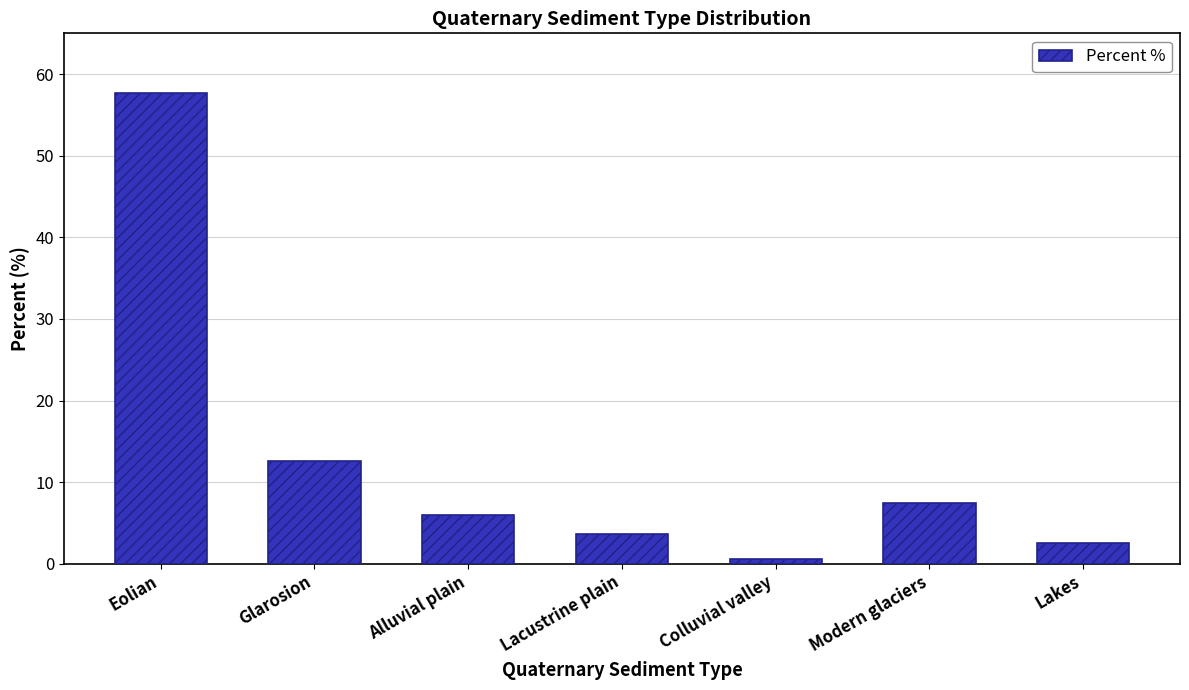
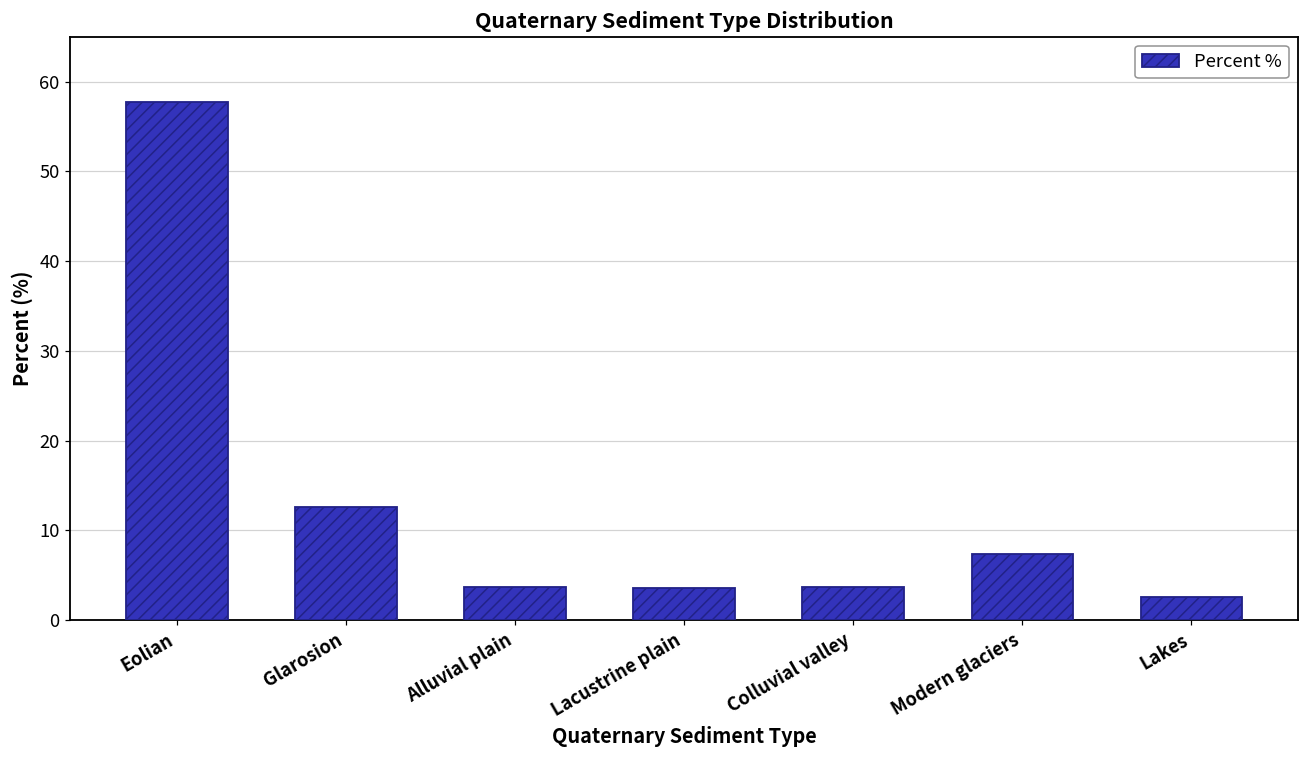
Alluvial plain: 6 -> 4
Colluvial valley: 1 -> 4
